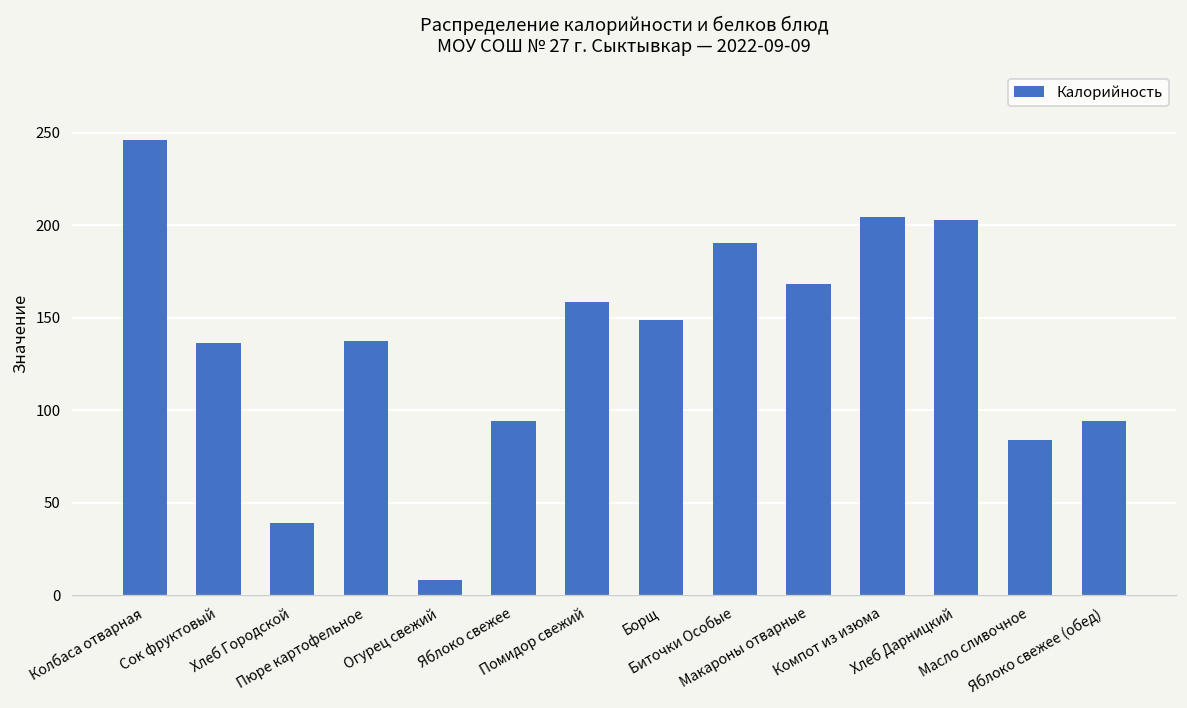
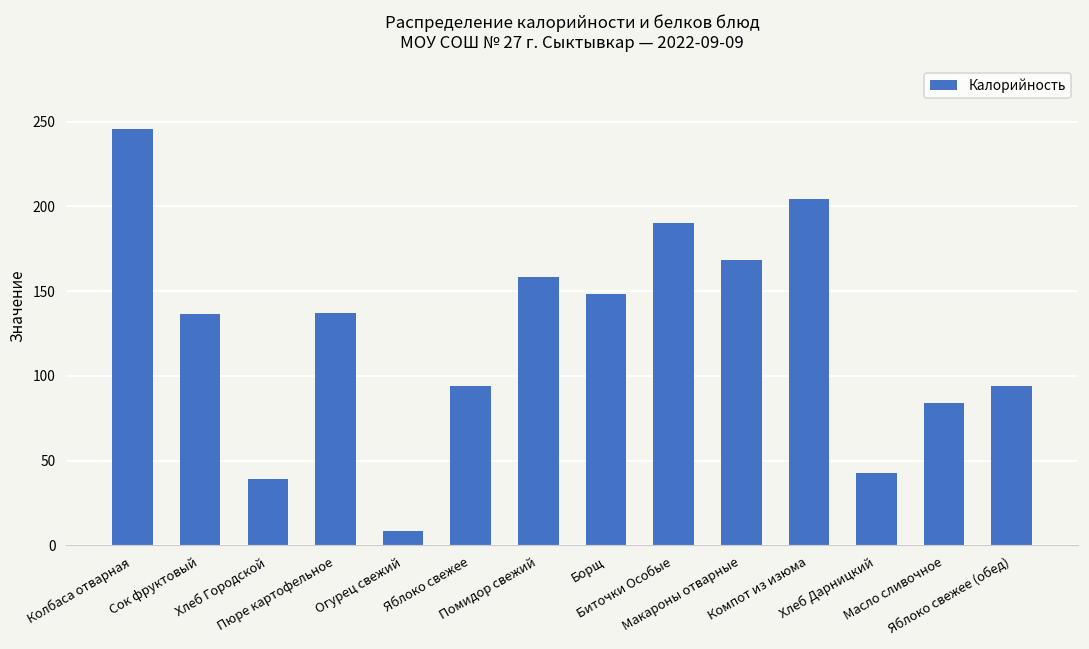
Хлеб Дарницкий: 203 -> 43
